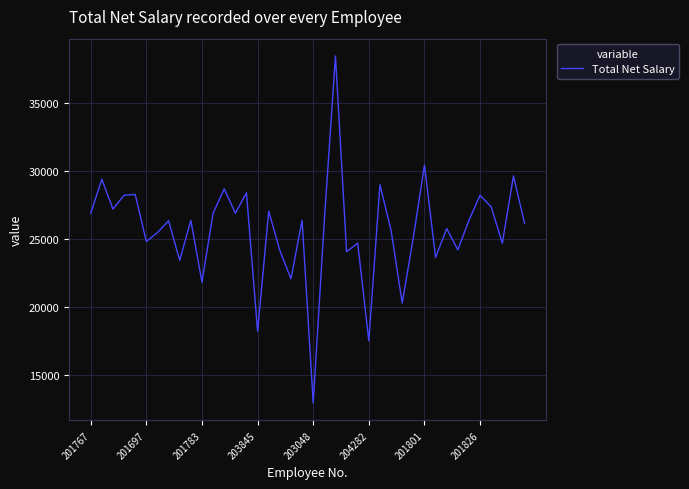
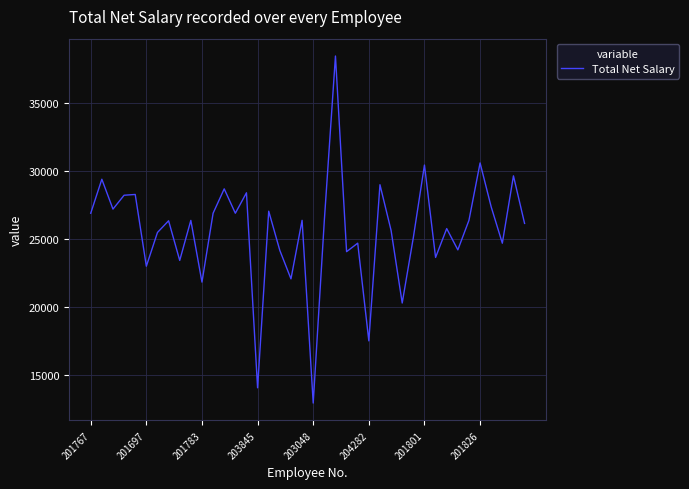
201697: 24800 -> 23000
203845: 18200 -> 14100
201826: 28200 -> 30600
